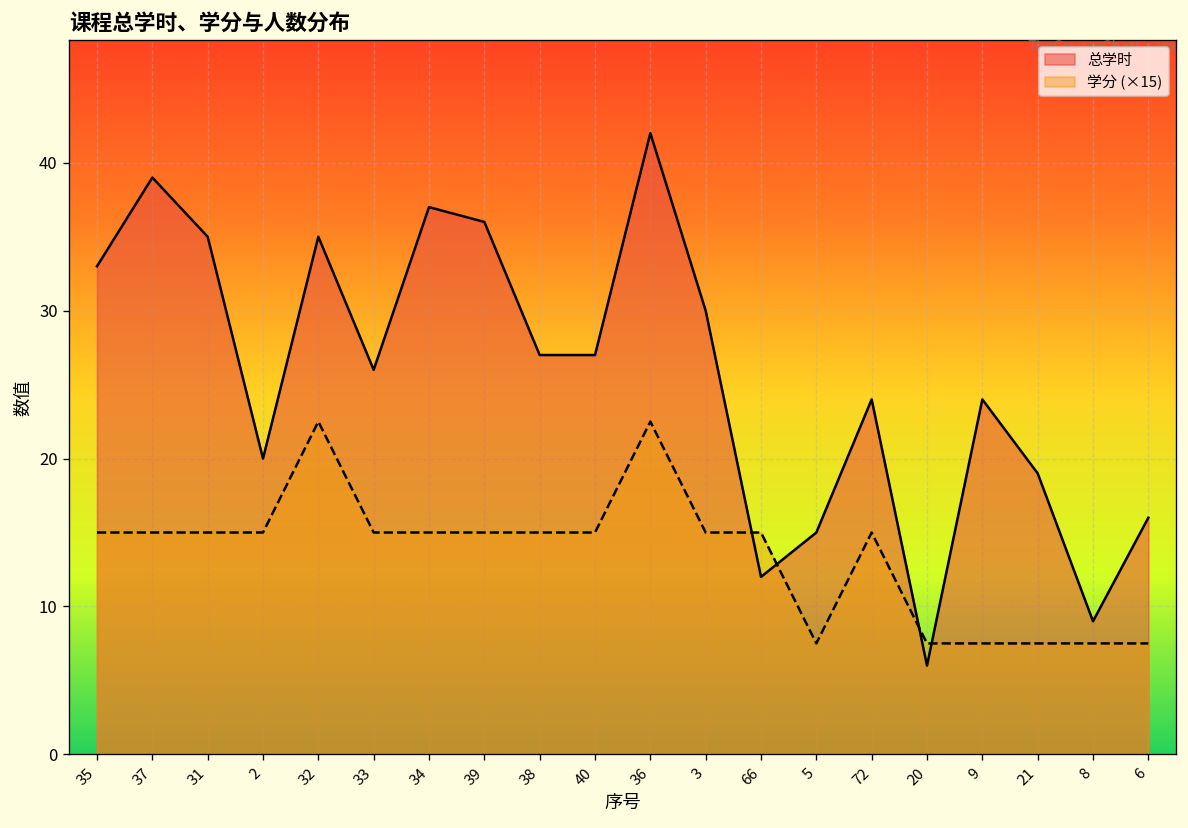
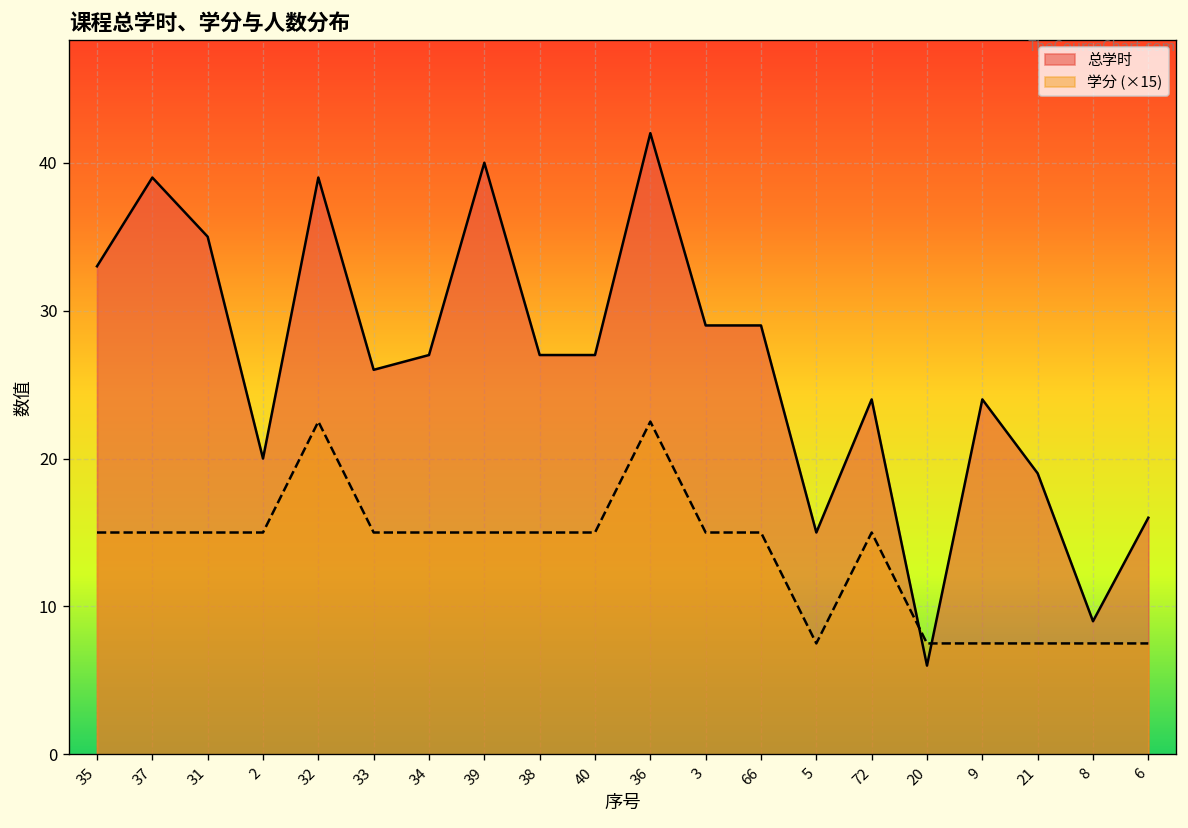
总学时, 32: 35 -> 39
总学时, 34: 37 -> 27
总学时, 39: 36 -> 40
总学时, 3: 30 -> 29
总学时, 66: 12 -> 29
